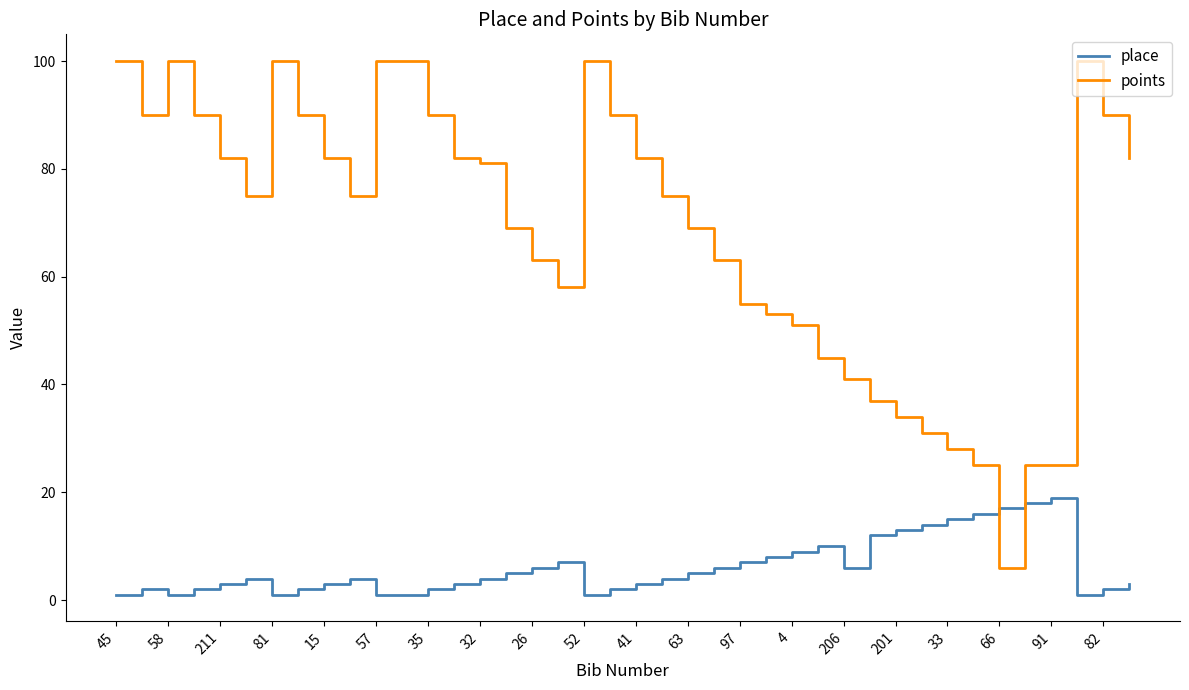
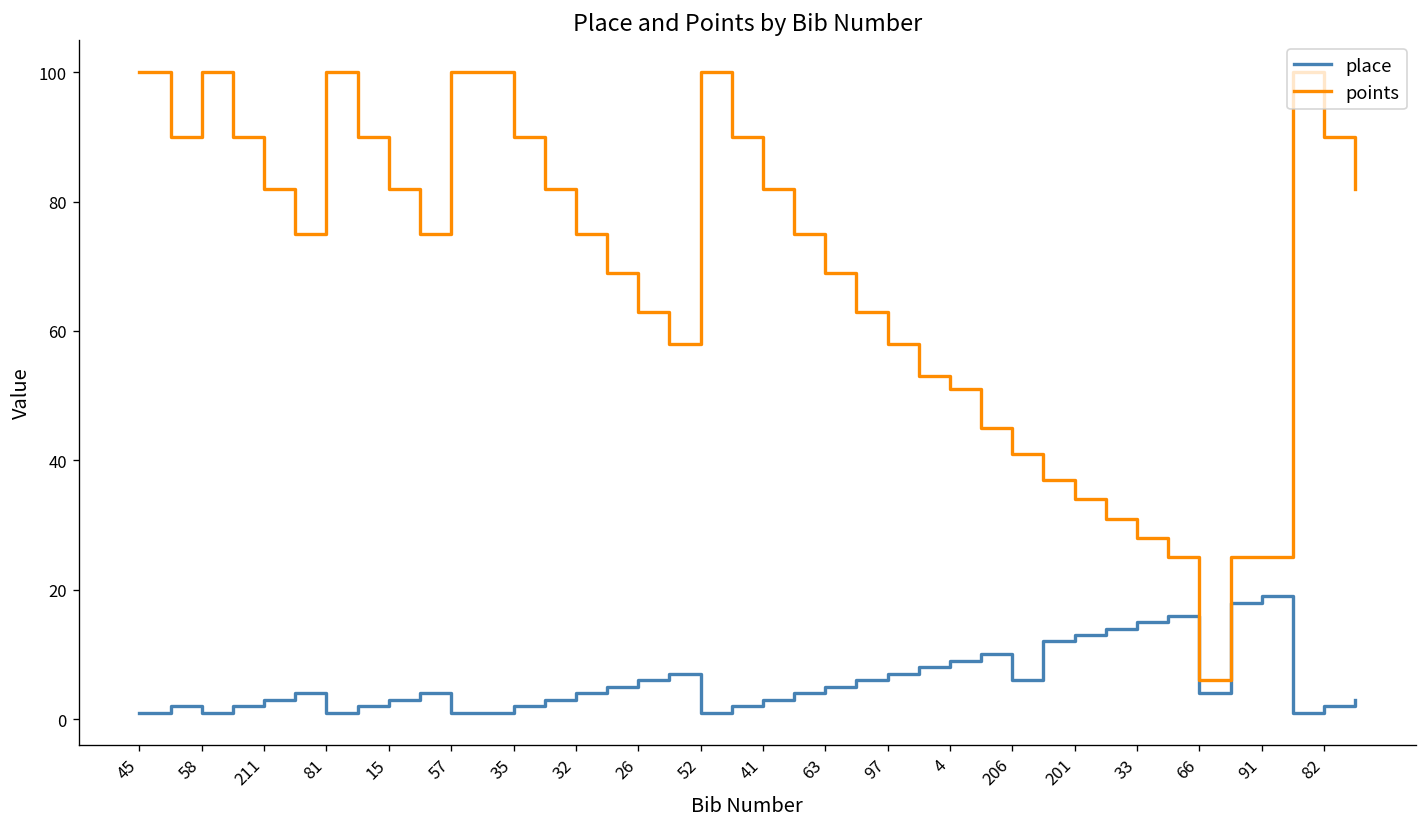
points, 32: 81 -> 75
points, 97: 55 -> 58
place, 66: 17 -> 4
